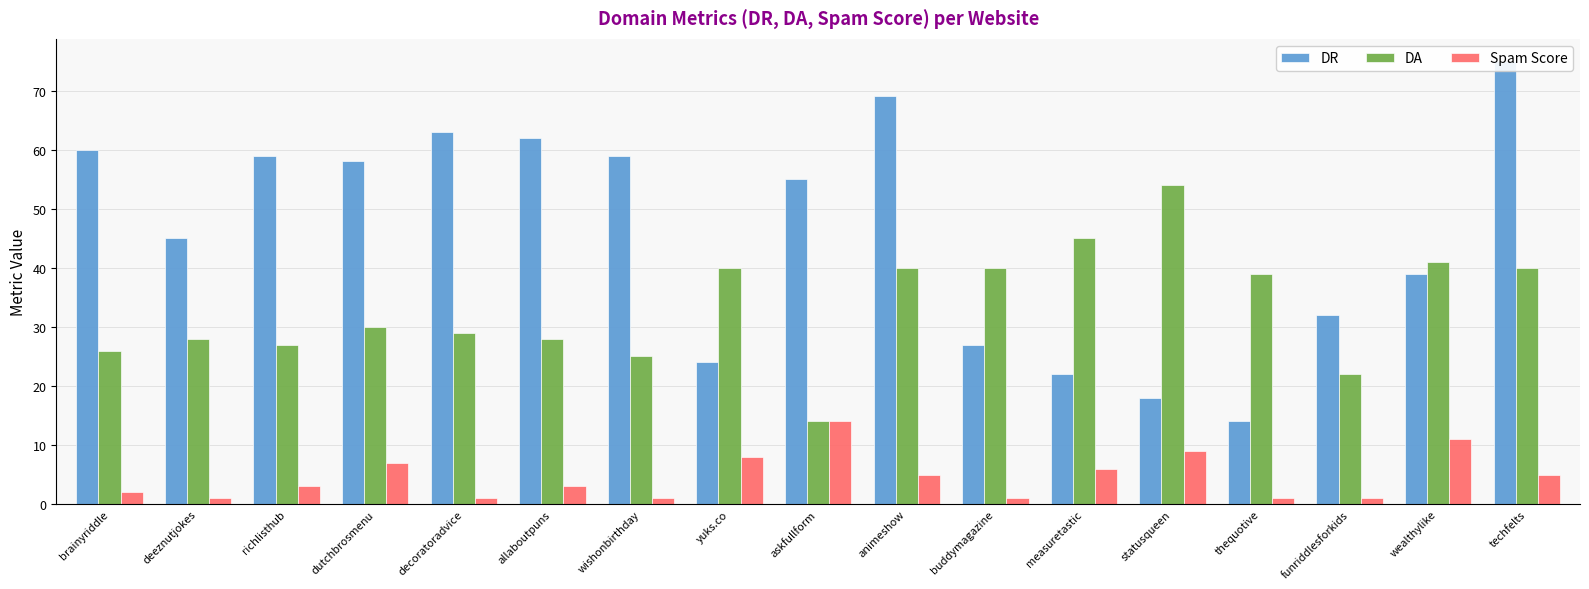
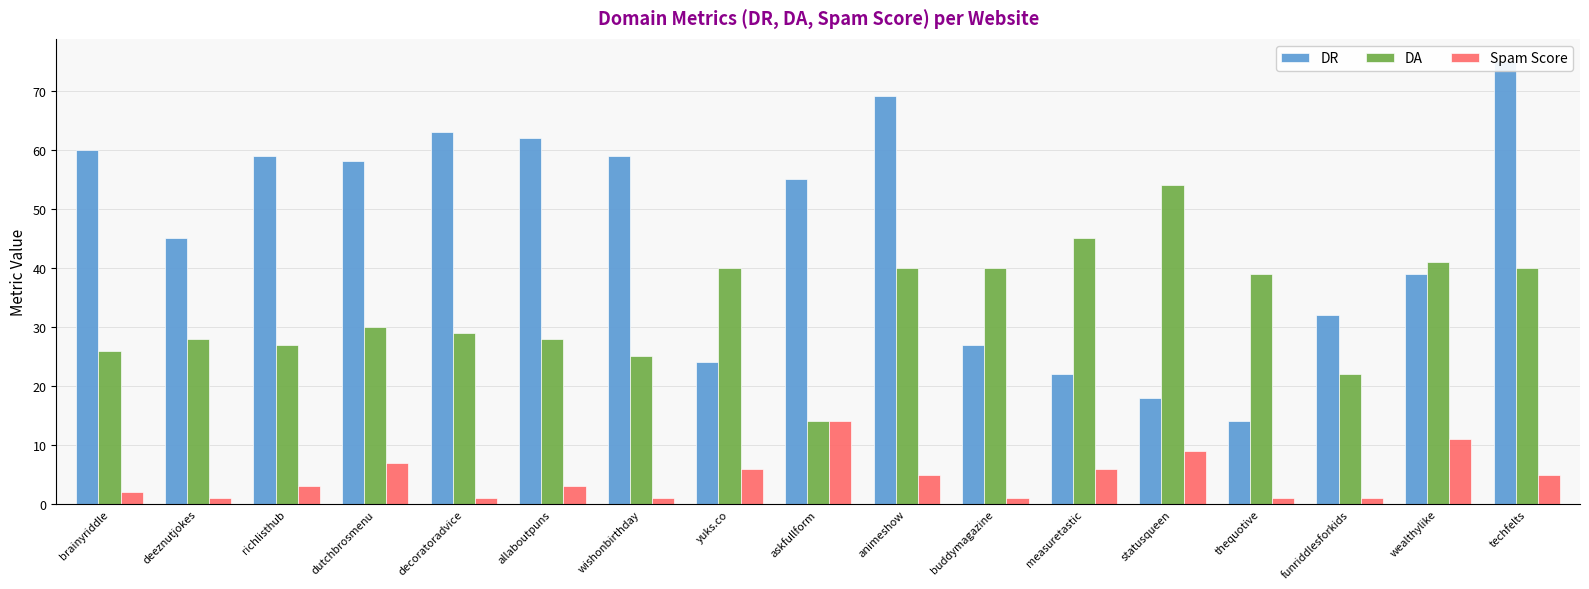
Spam Score, yuks.co: 8 -> 6
